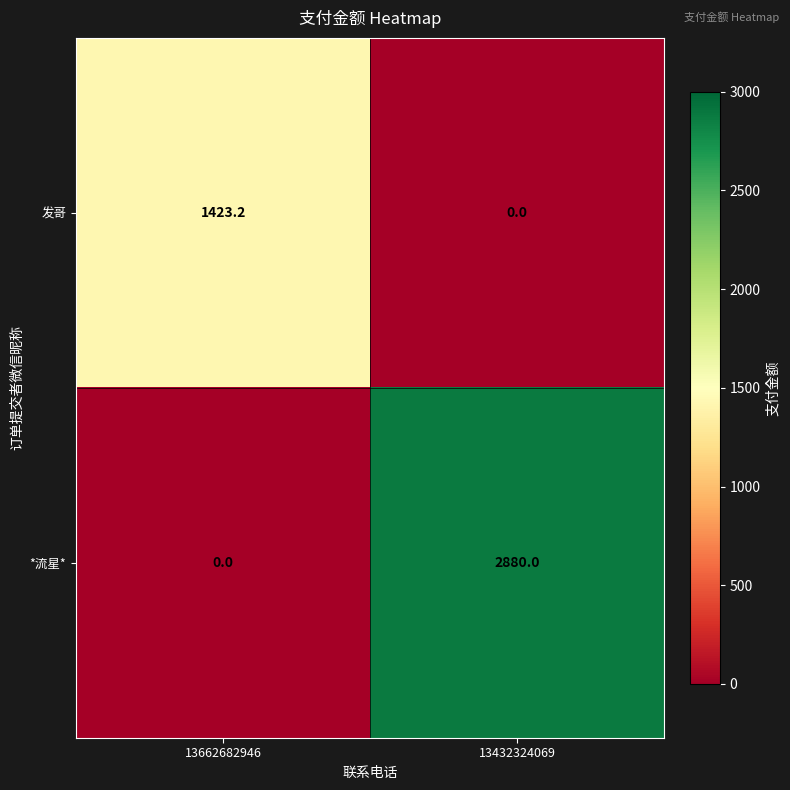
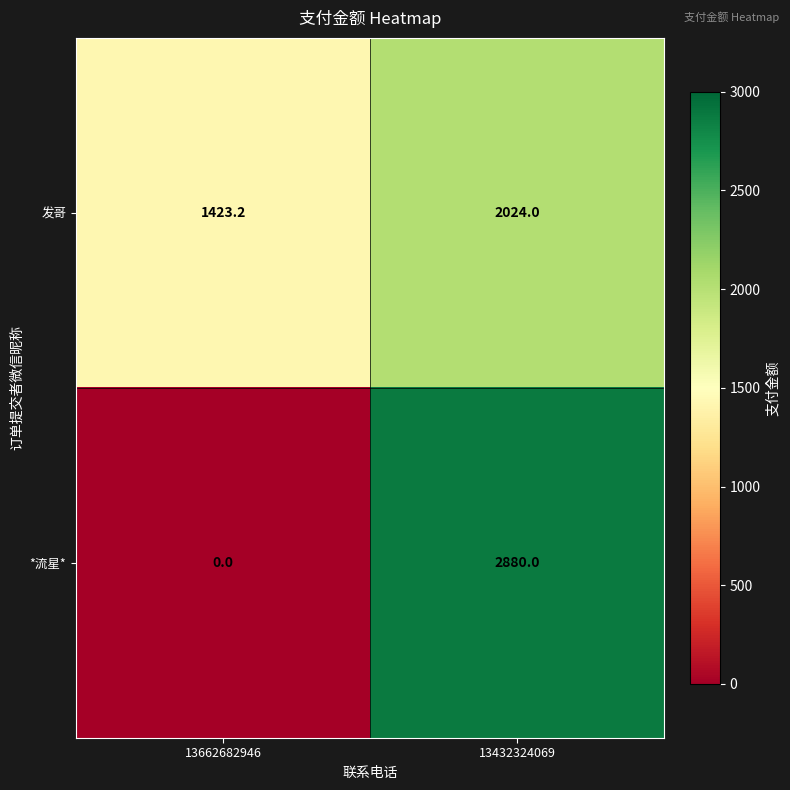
发哥, 13432324069: 0.0 -> 2024.0
